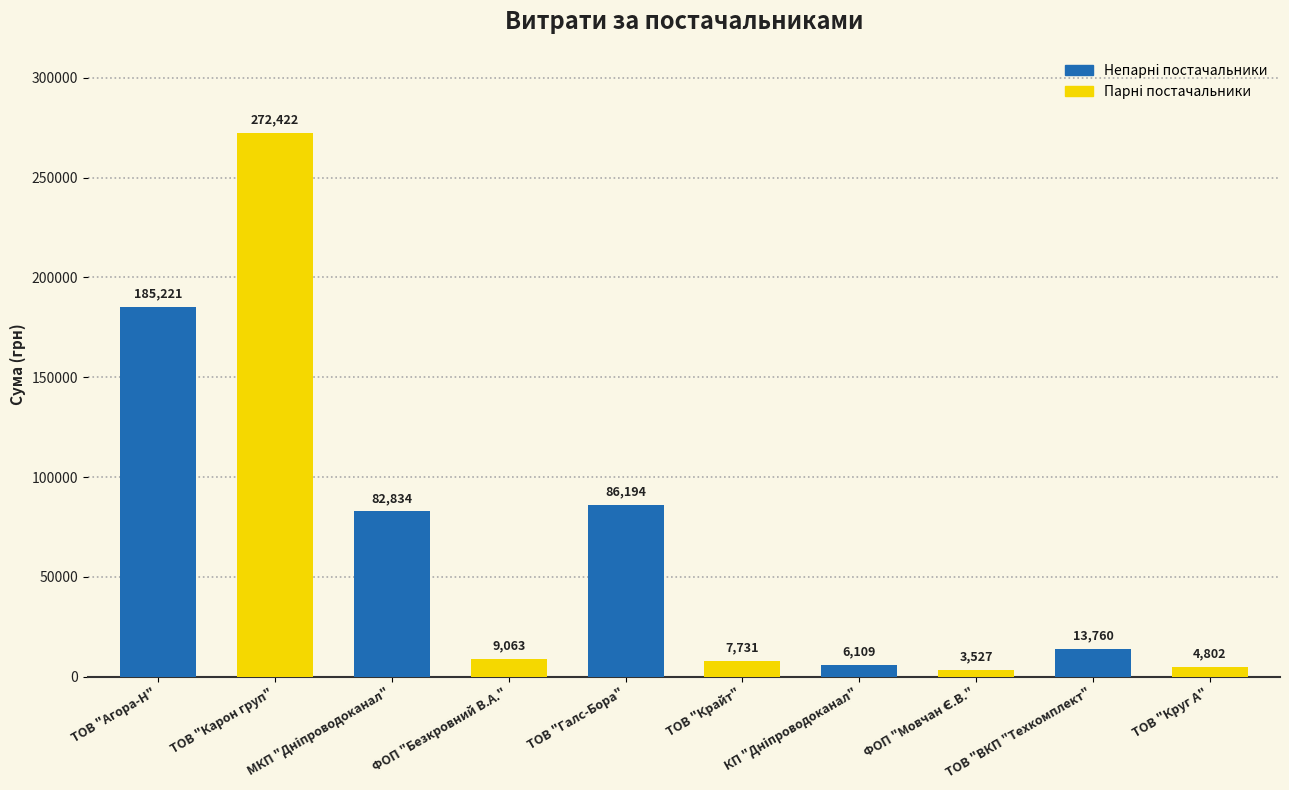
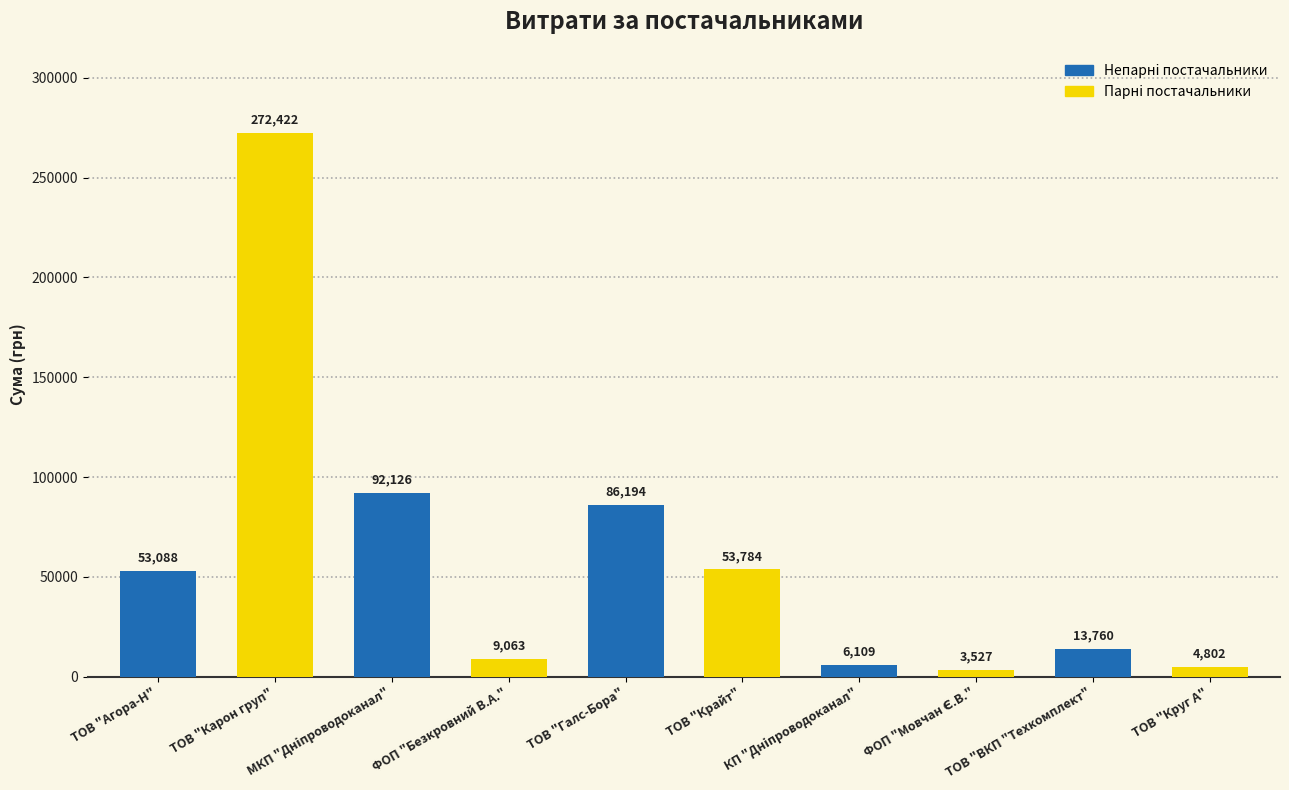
ТОВ "Агора-Н": 185,221 -> 53,088
МКП "Дніпроводоканал": 82,834 -> 92,126
ТОВ "Крайт": 7,731 -> 53,784
